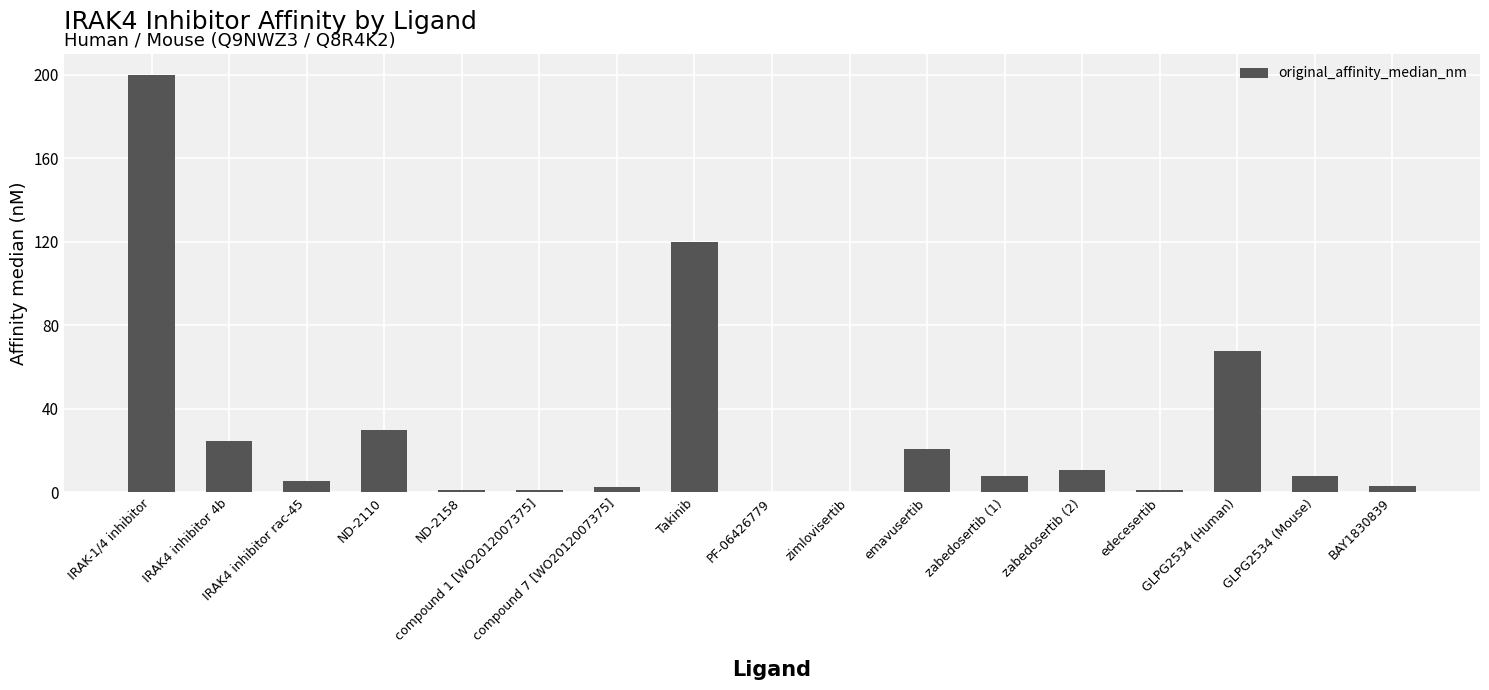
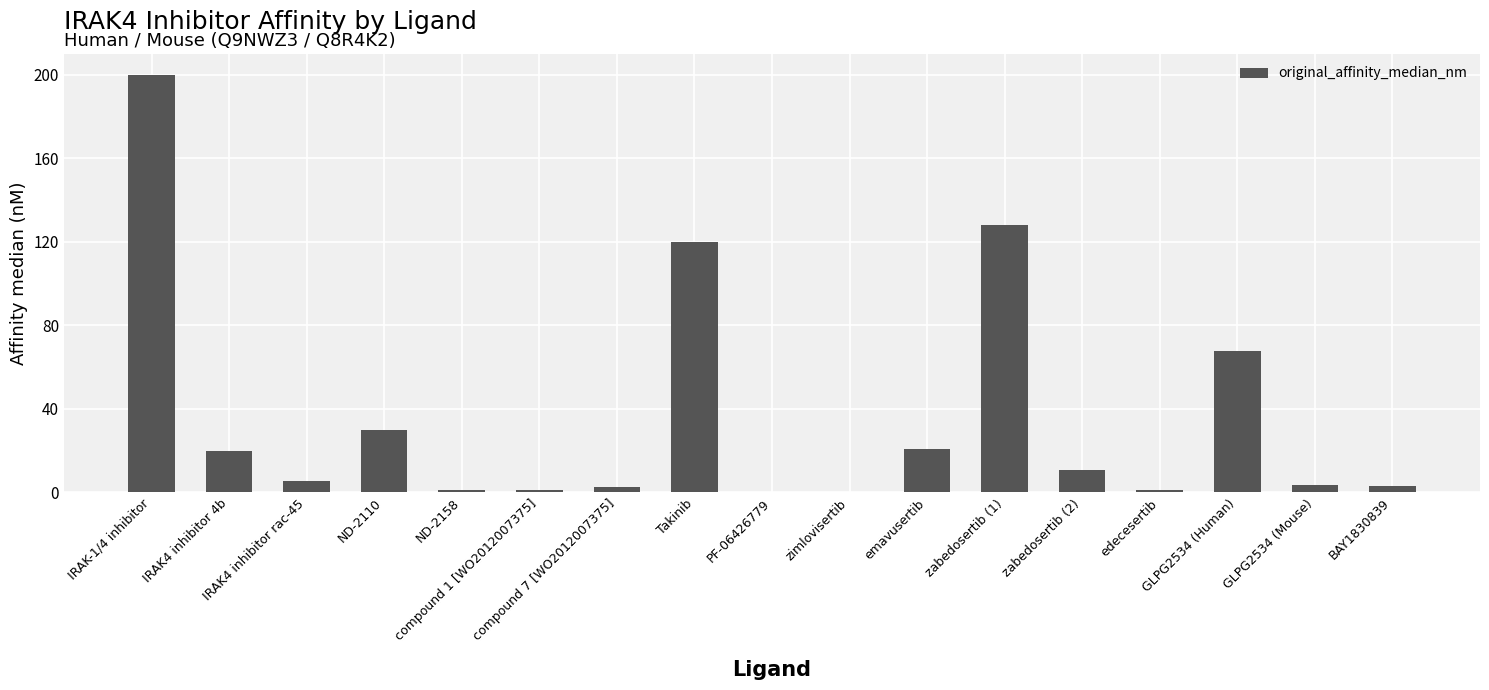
IRAK4 inhibitor 4b: 25 -> 20
zabedosertib (1): 8 -> 128
GLPG2534 (Mouse): 8 -> 4
